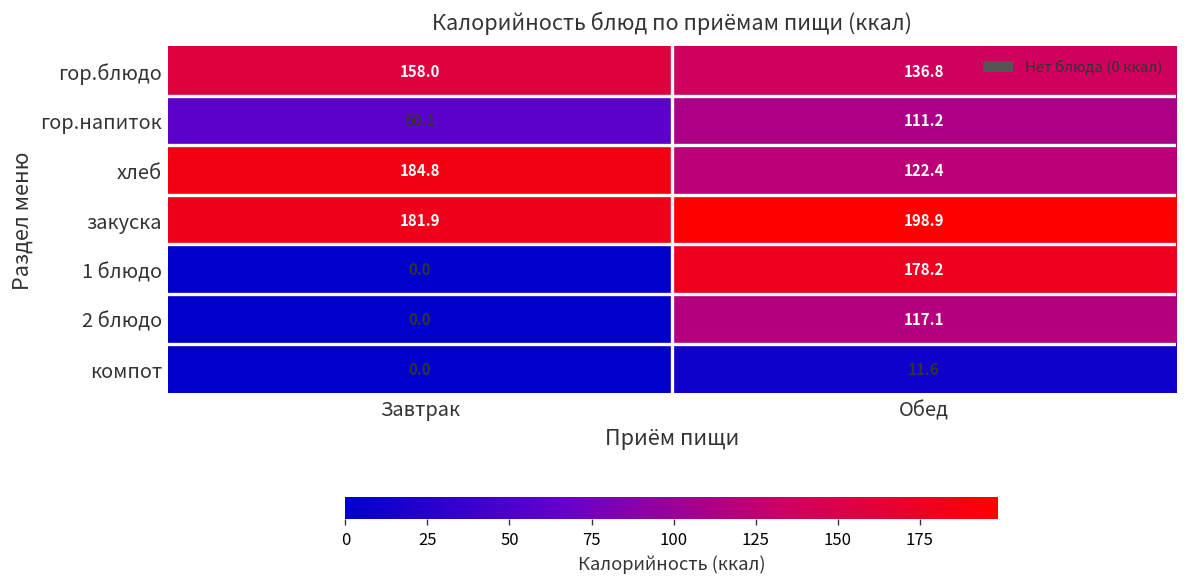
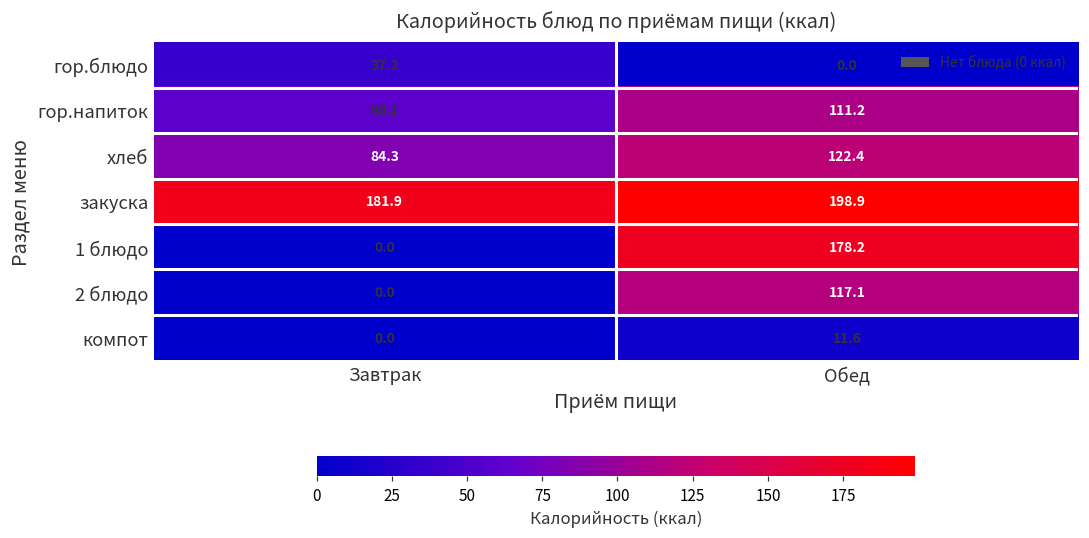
гор.блюдо, Завтрак: 158.0 -> 37.2
гор.блюдо, Обед: 136.8 -> 0.0
хлеб, Завтрак: 184.8 -> 84.3
